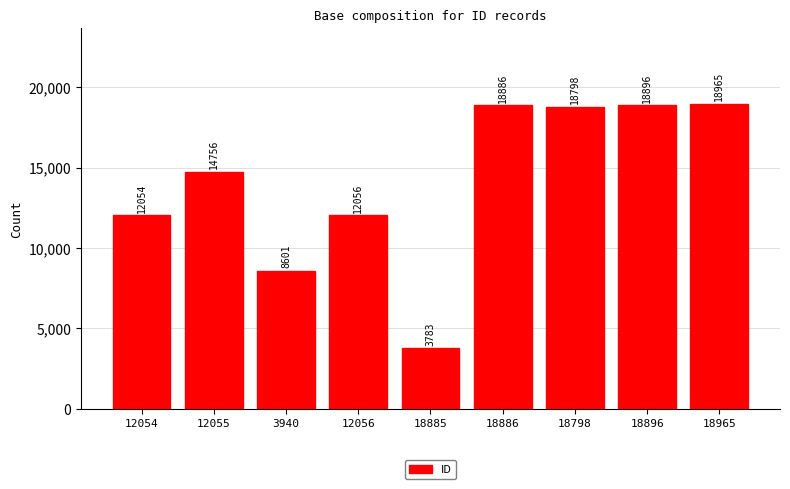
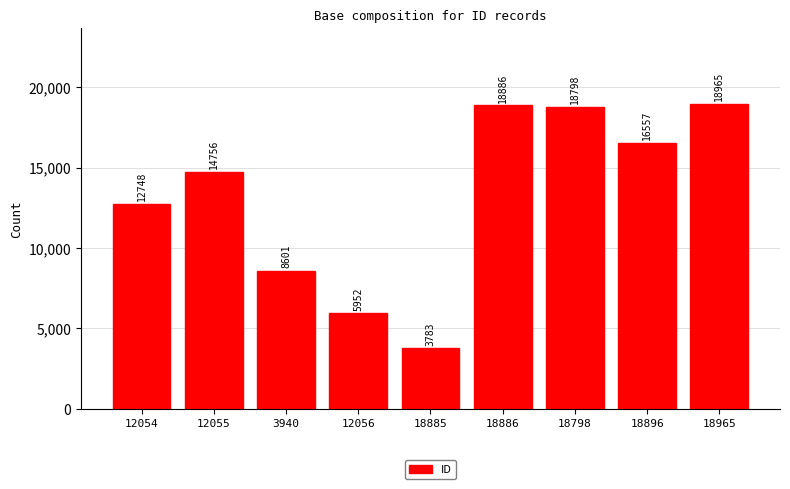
12054: 12054 -> 12748
12056: 12056 -> 5952
18896: 18896 -> 16557
